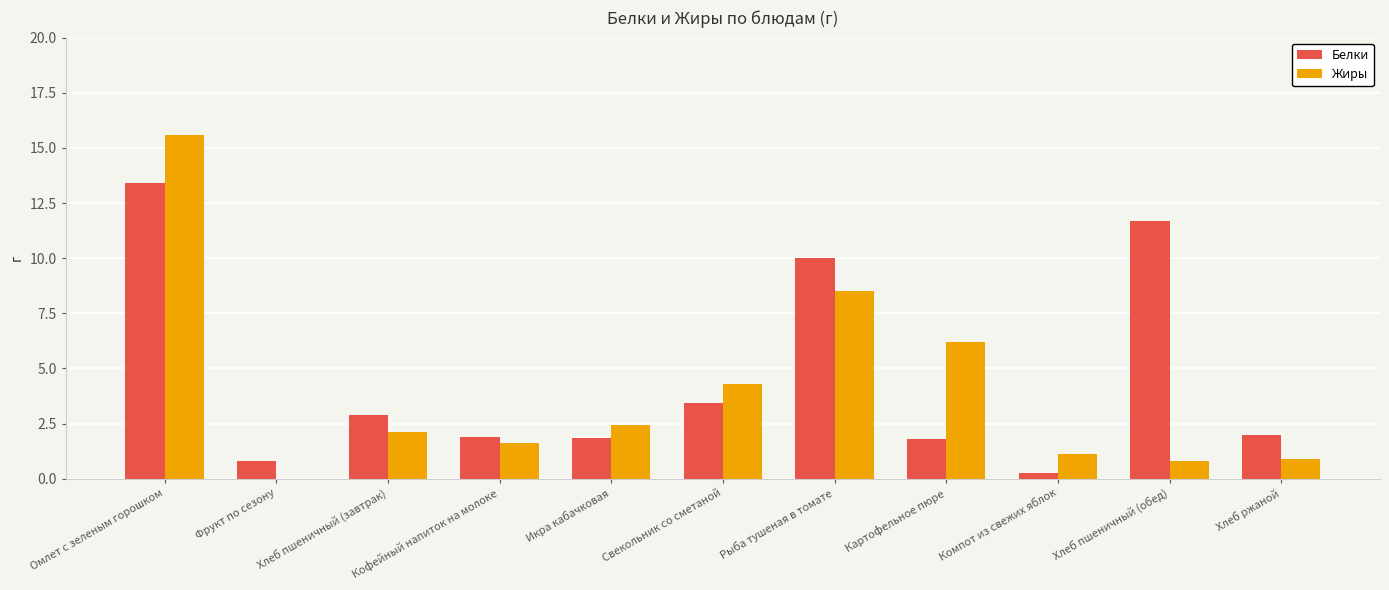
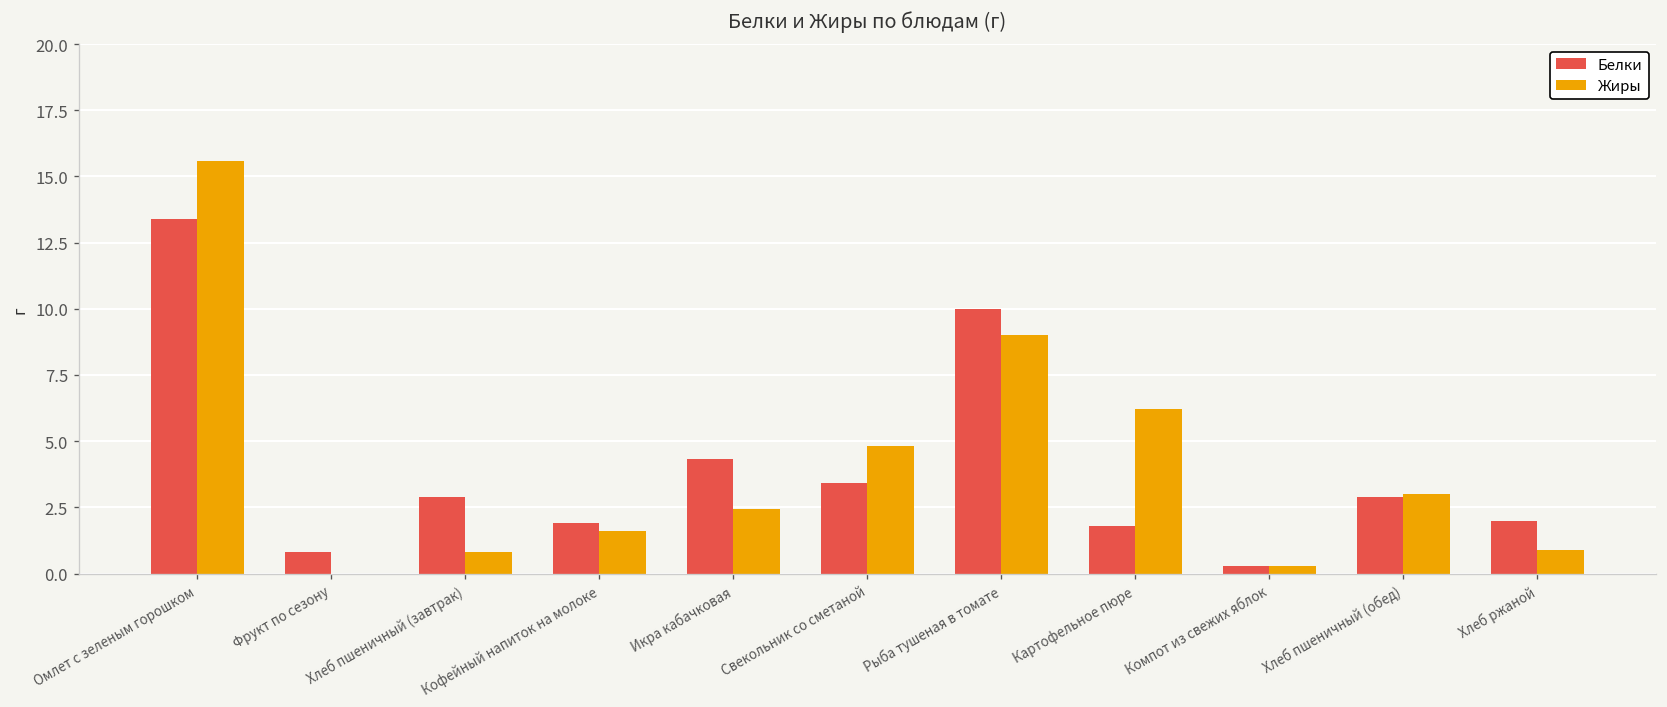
Жиры, Хлеб пшеничный (завтрак): 2.1 -> 0.8
Белки, Икра кабачковая: 1.9 -> 4.3
Жиры, Свекольник со сметаной: 4.3 -> 4.8
Жиры, Рыба тушеная в томате: 8.5 -> 9.0
Жиры, Компот из свежих яблок: 1.1 -> 0.3
Белки, Хлеб пшеничный (обед): 11.7 -> 2.9
Жиры, Хлеб пшеничный (обед): 0.8 -> 3.0
